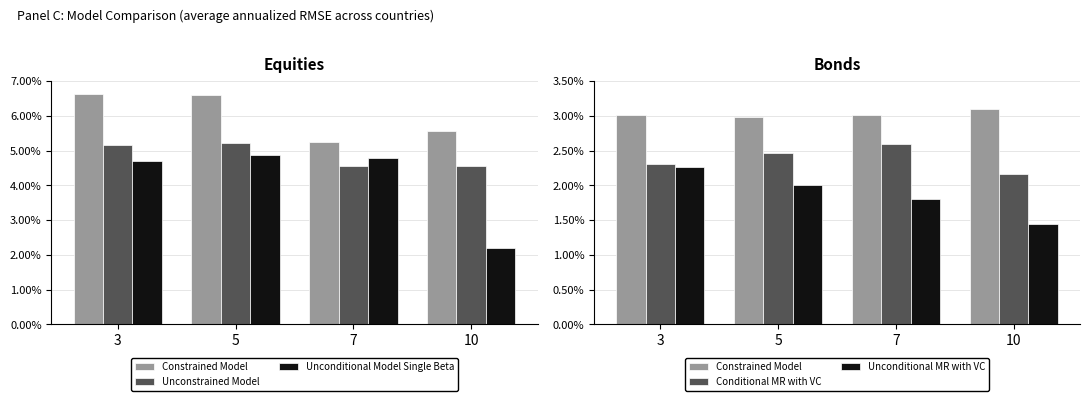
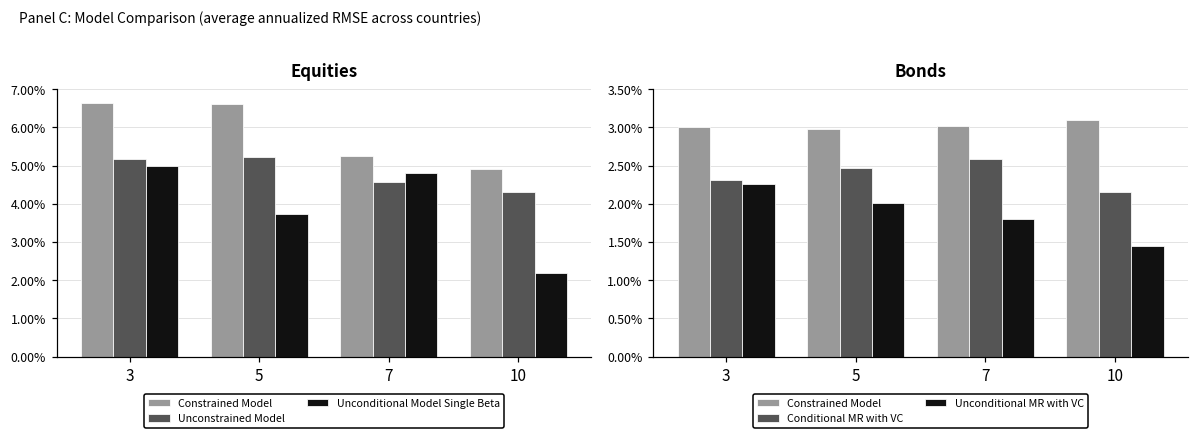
Equities, Unconditional Model Single Beta, 3: 4.7% -> 5.0%
Equities, Unconditional Model Single Beta, 5: 4.9% -> 3.7%
Equities, Constrained Model, 10: 5.6% -> 4.9%
Equities, Unconstrained Model, 10: 4.6% -> 4.3%
